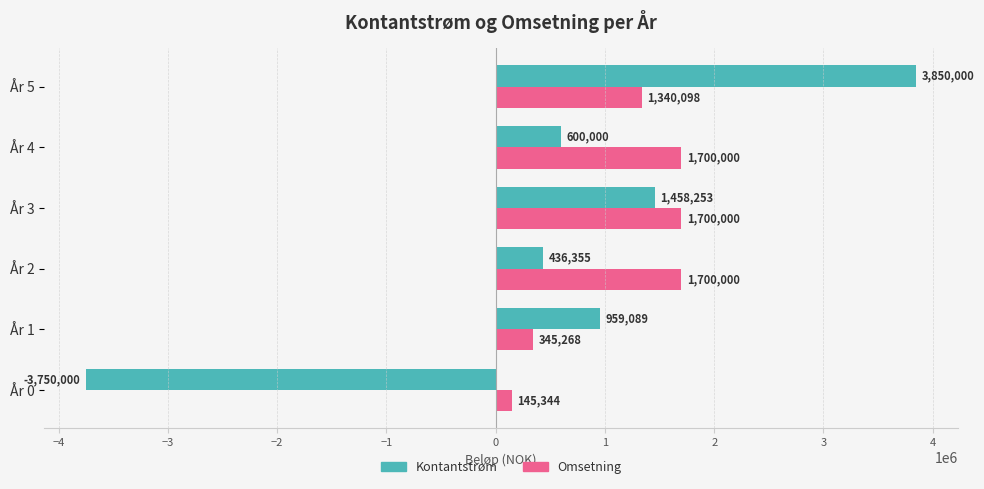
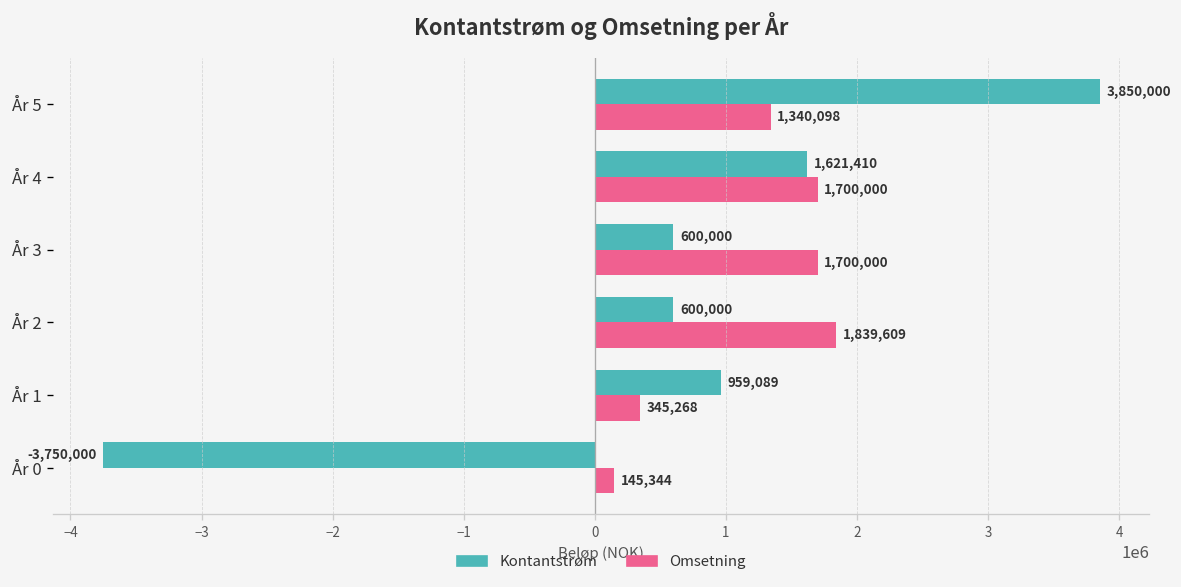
Kontantstrøm, År 4: 600,000 -> 1,621,410
Kontantstrøm, År 3: 1,458,253 -> 600,000
Kontantstrøm, År 2: 436,355 -> 600,000
Omsetning, År 2: 1,700,000 -> 1,839,609
